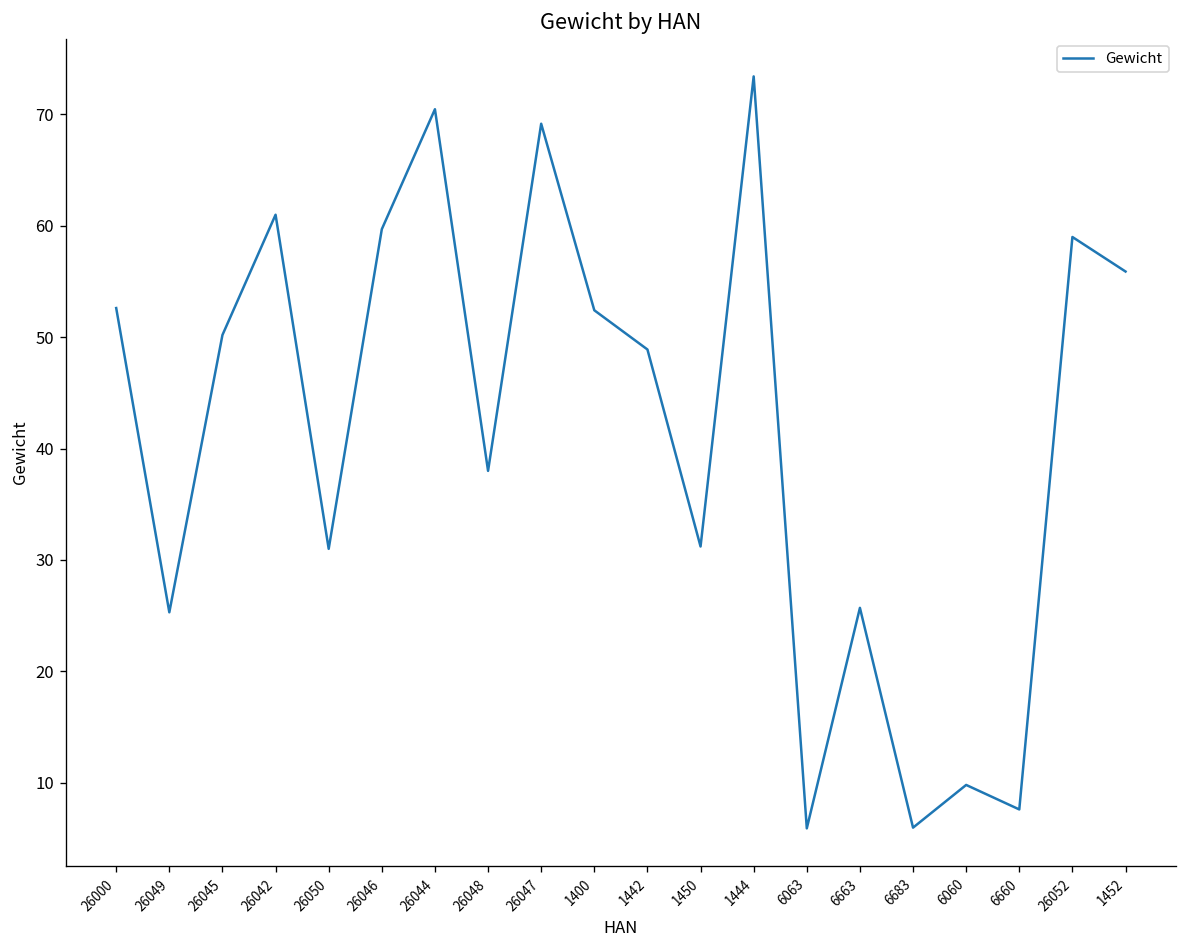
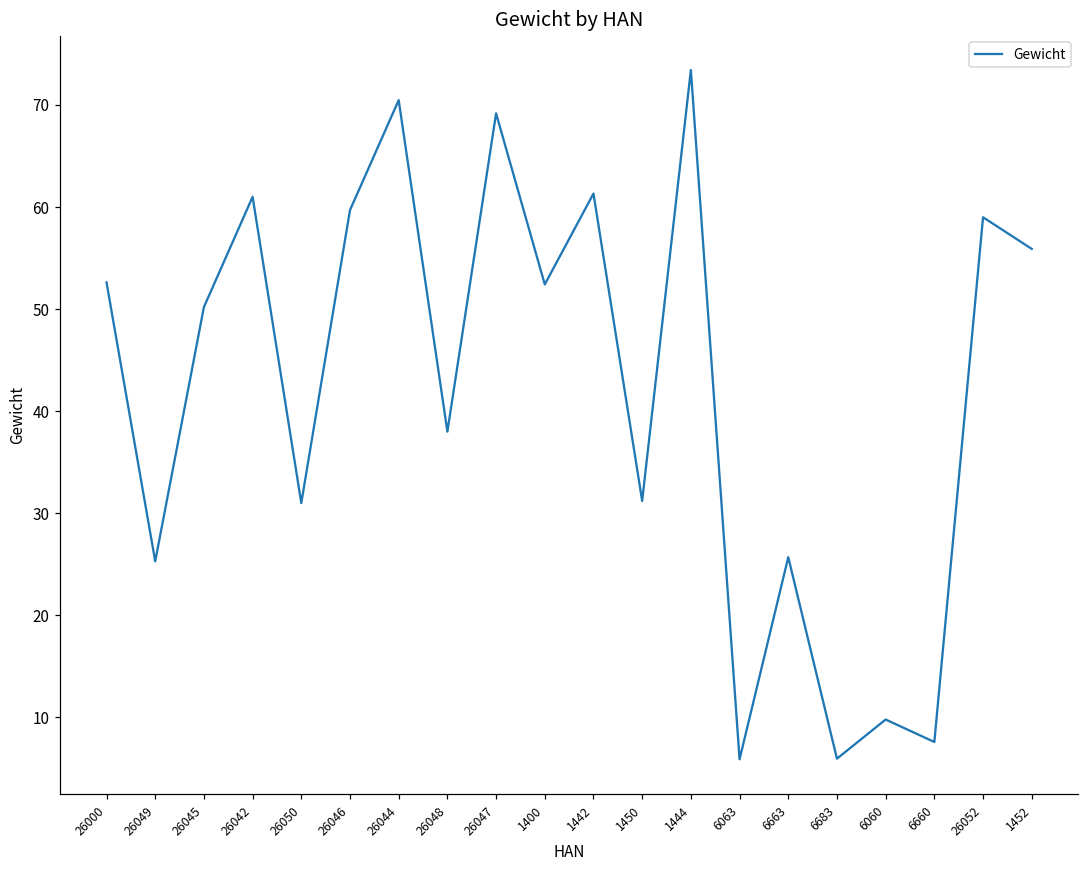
1442: 49 -> 61
